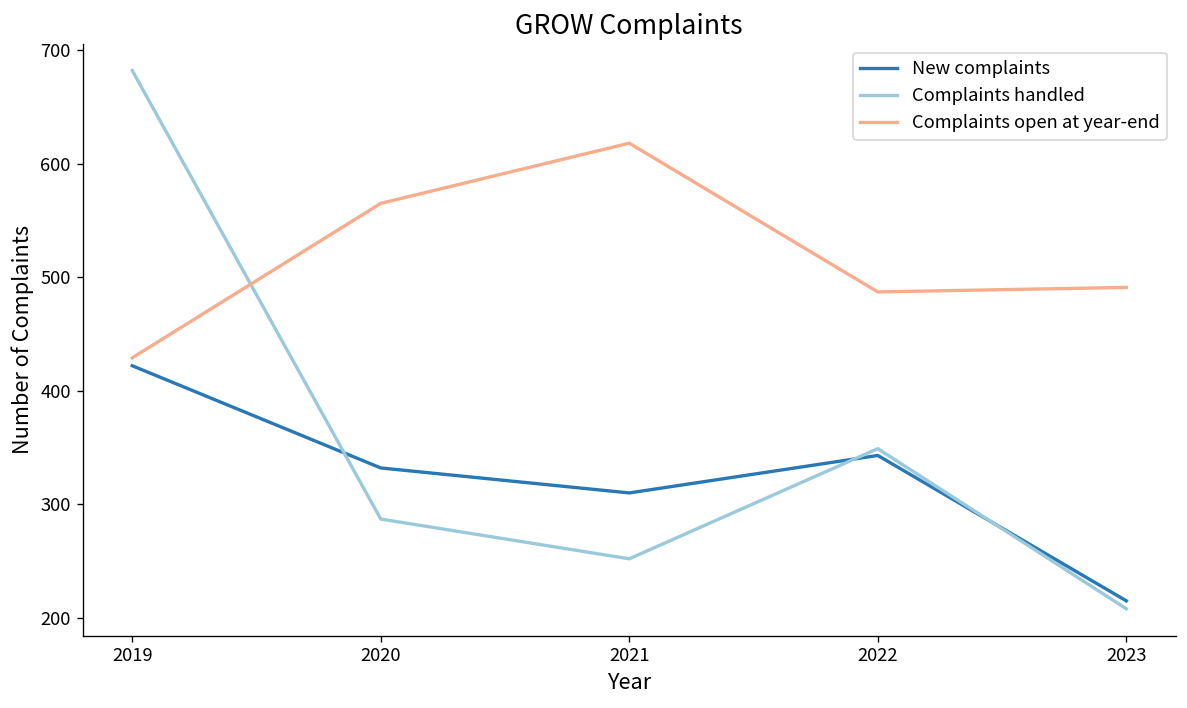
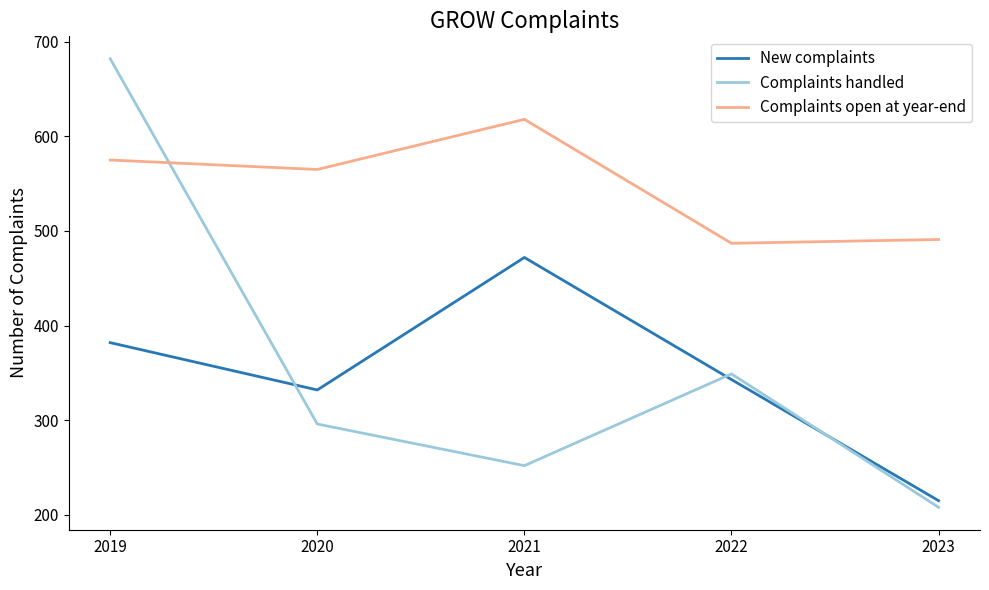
New complaints, 2019: 420 -> 380
Complaints open at year-end, 2019: 430 -> 580
Complaints handled, 2020: 290 -> 300
New complaints, 2021: 310 -> 470
